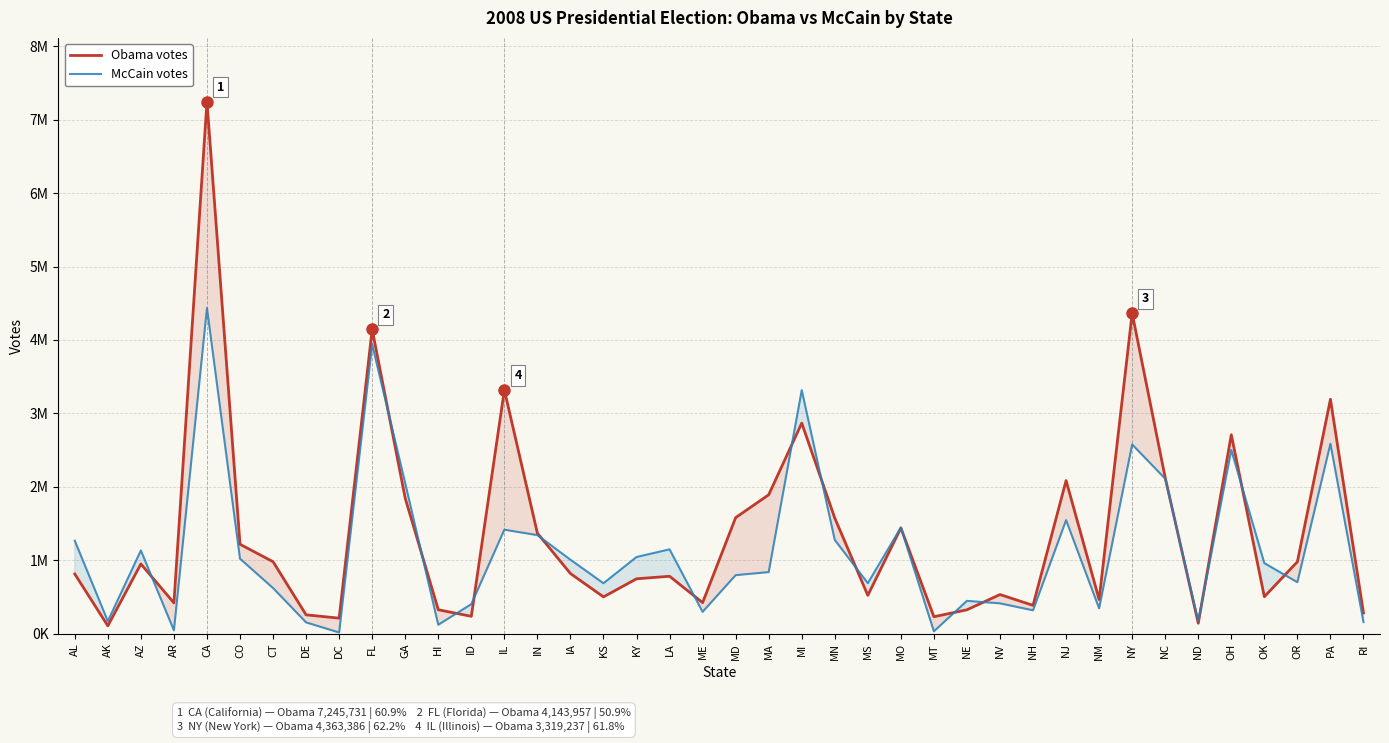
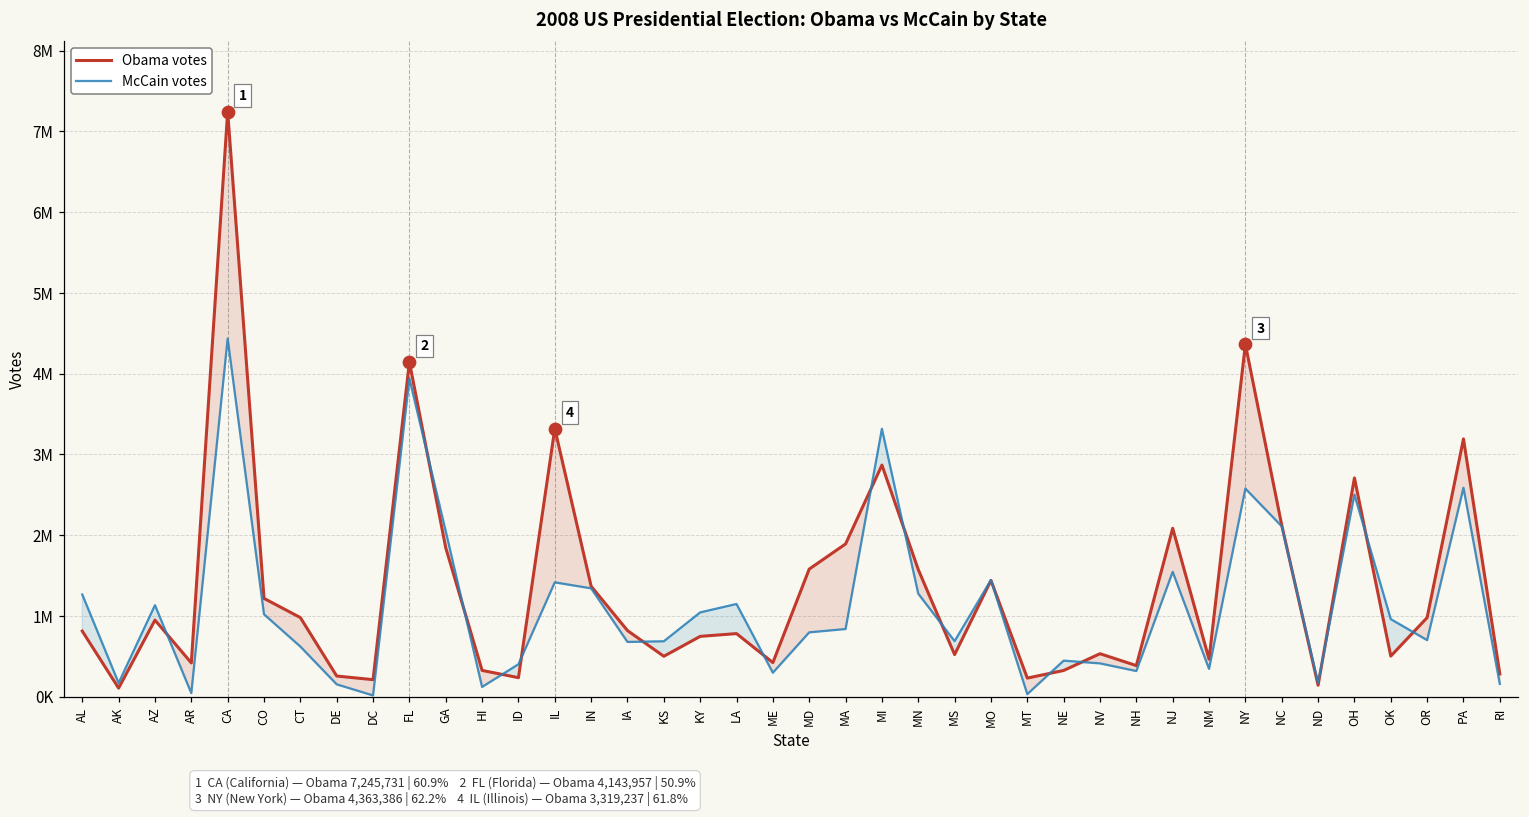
McCain votes, IA: 1000000 -> 700000
